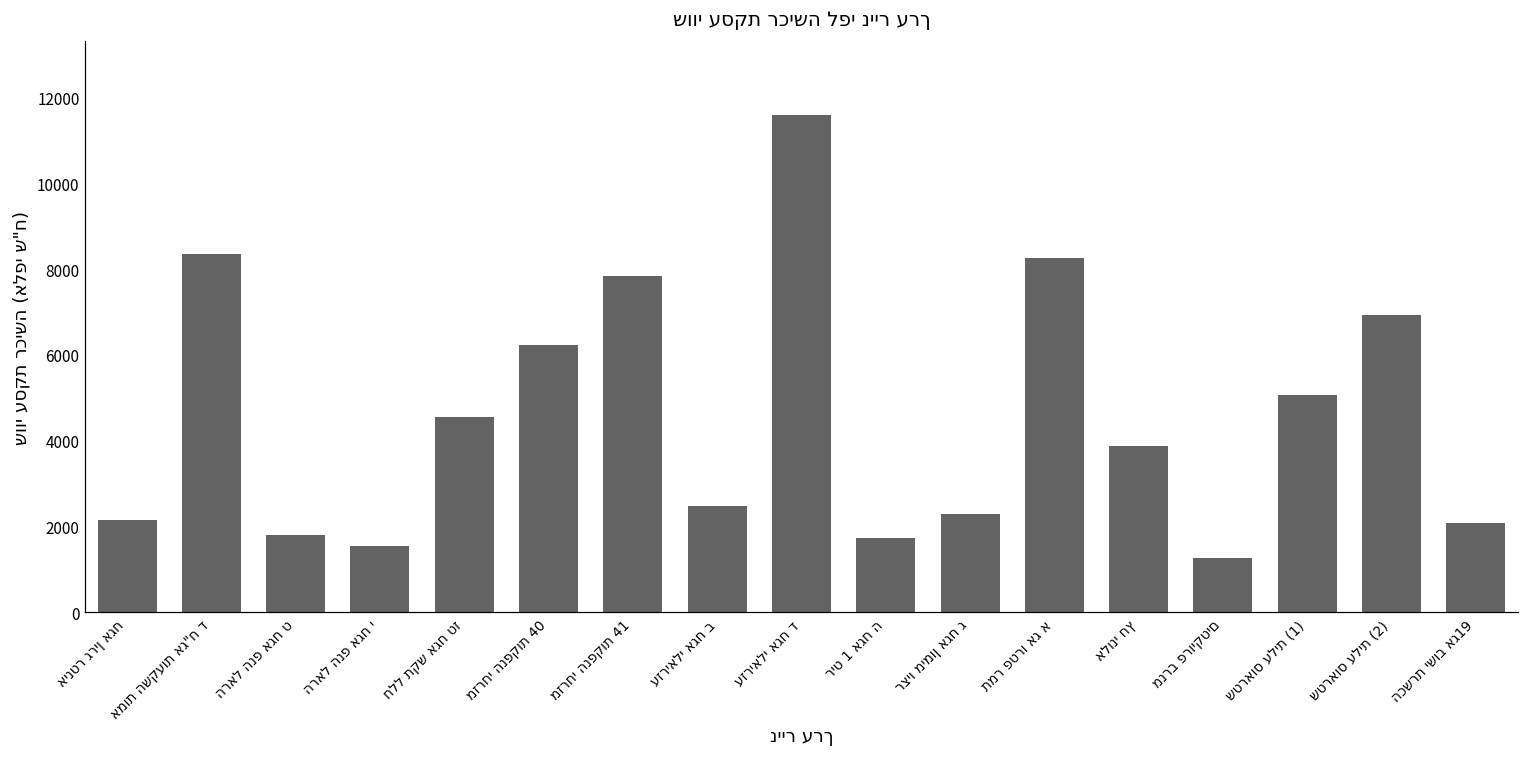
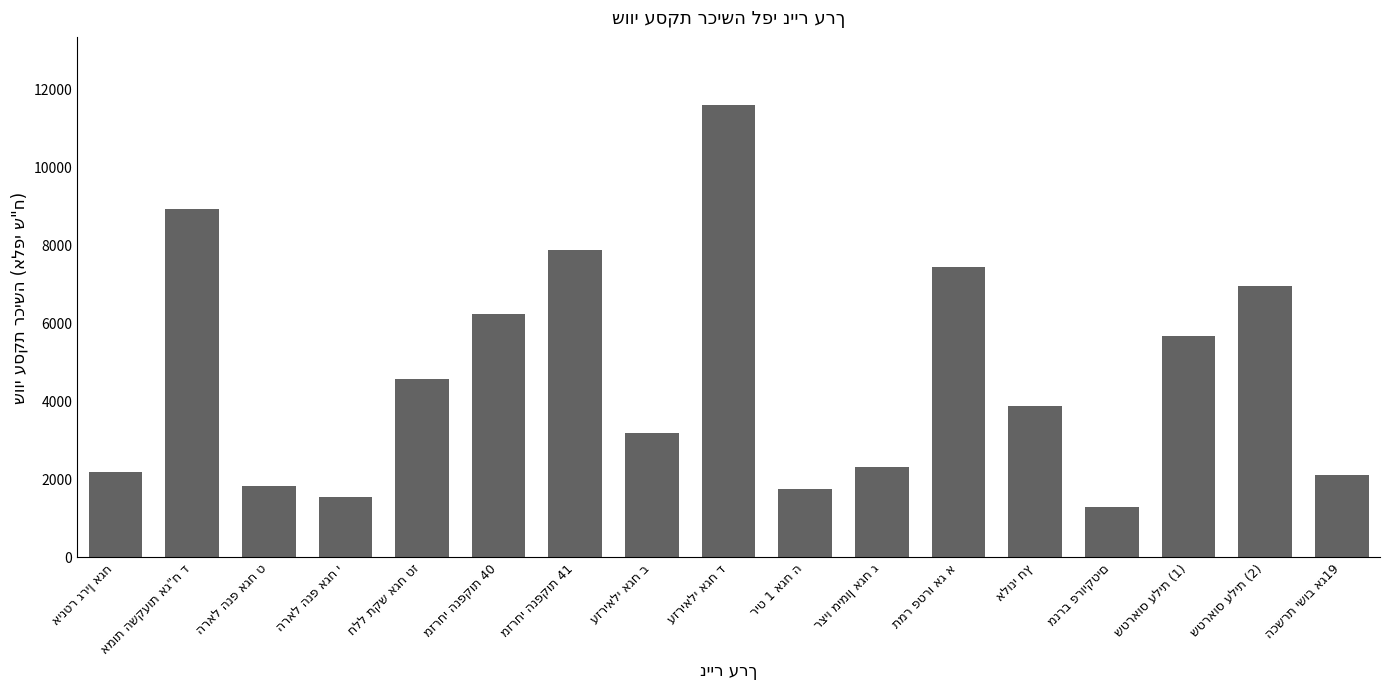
אמות השקעות אג"ח ד: 8400 -> 8900
עזריאלי אגח ב: 2500 -> 3200
תמר פטרו אג א: 8300 -> 7400
שטראוס עלית (1): 5100 -> 5700
